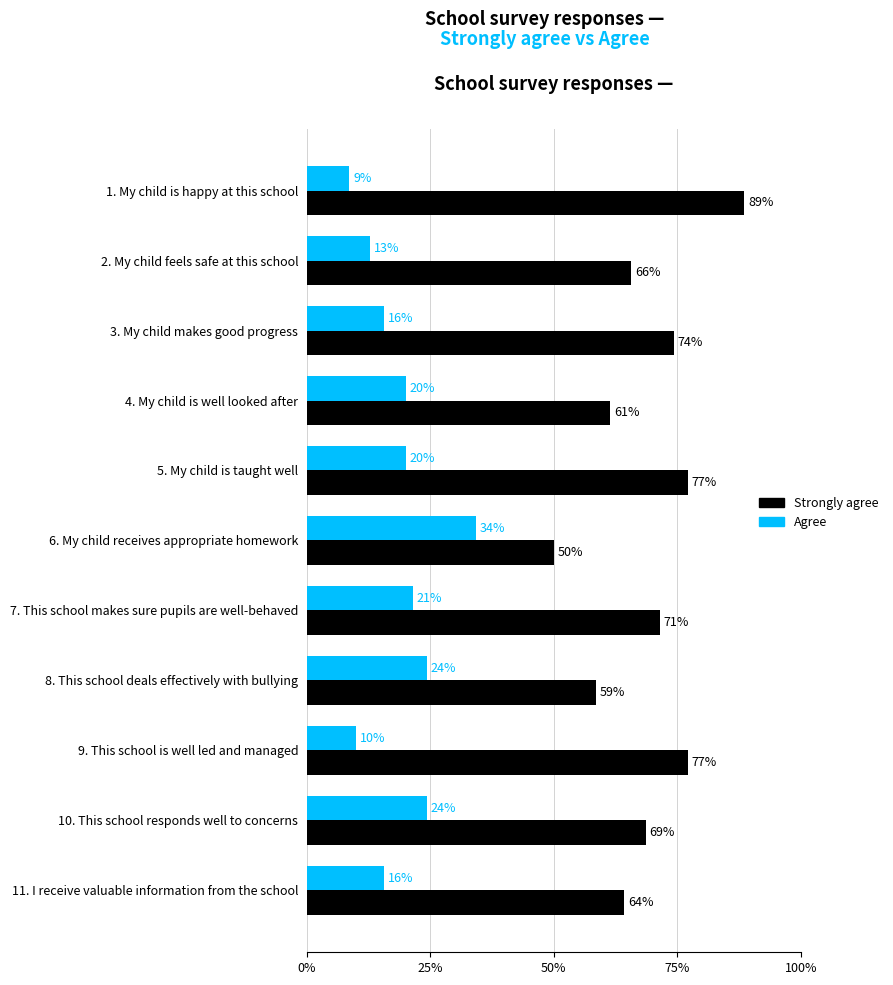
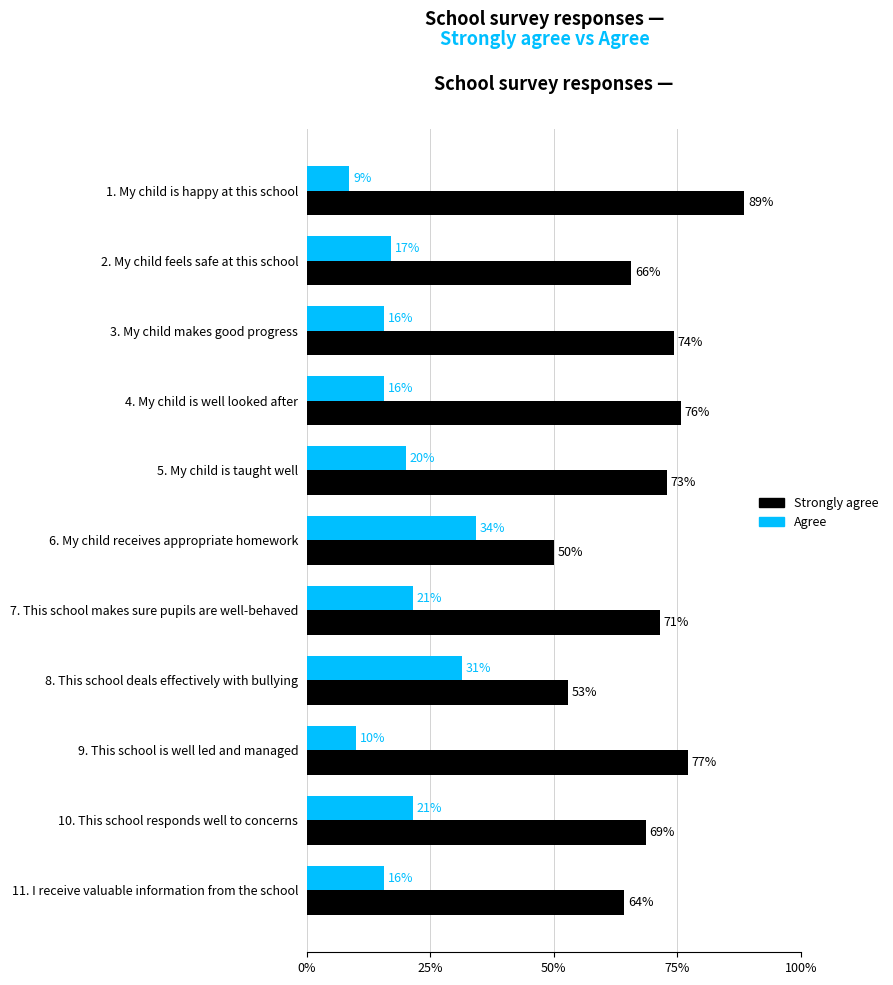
Agree, 2. My child feels safe at this school: 13% -> 17%
Agree, 4. My child is well looked after: 20% -> 16%
Strongly agree, 4. My child is well looked after: 61% -> 76%
Strongly agree, 5. My child is taught well: 77% -> 73%
Agree, 8. This school deals effectively with bullying: 24% -> 31%
Strongly agree, 8. This school deals effectively with bullying: 59% -> 53%
Agree, 10. This school responds well to concerns: 24% -> 21%
